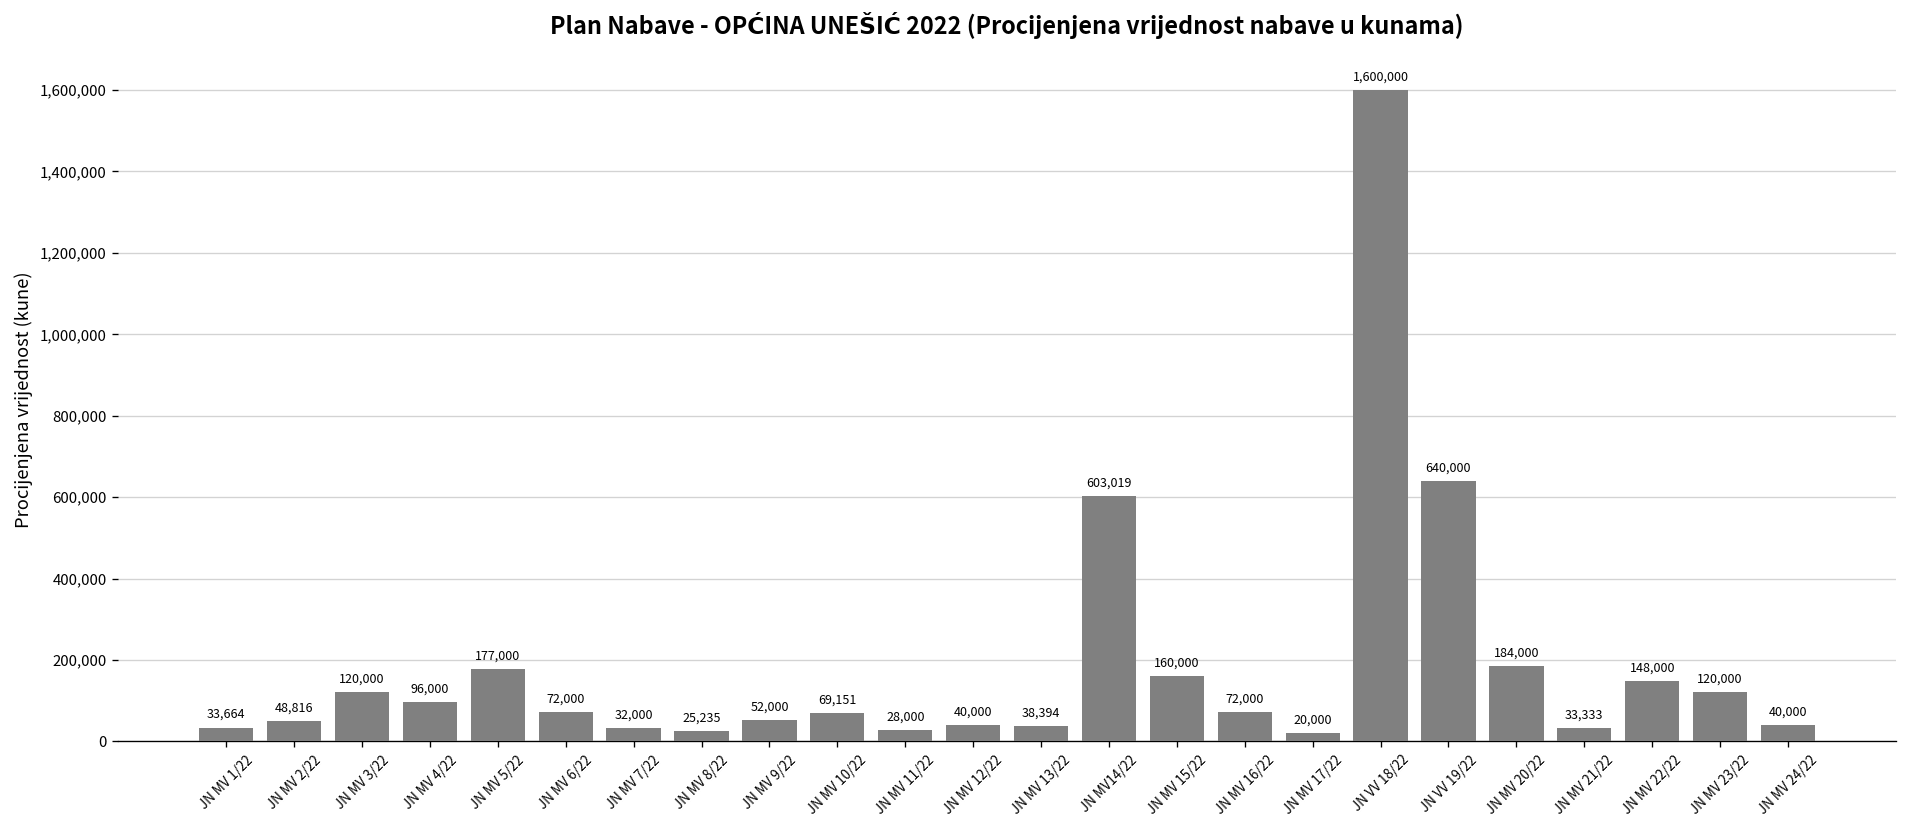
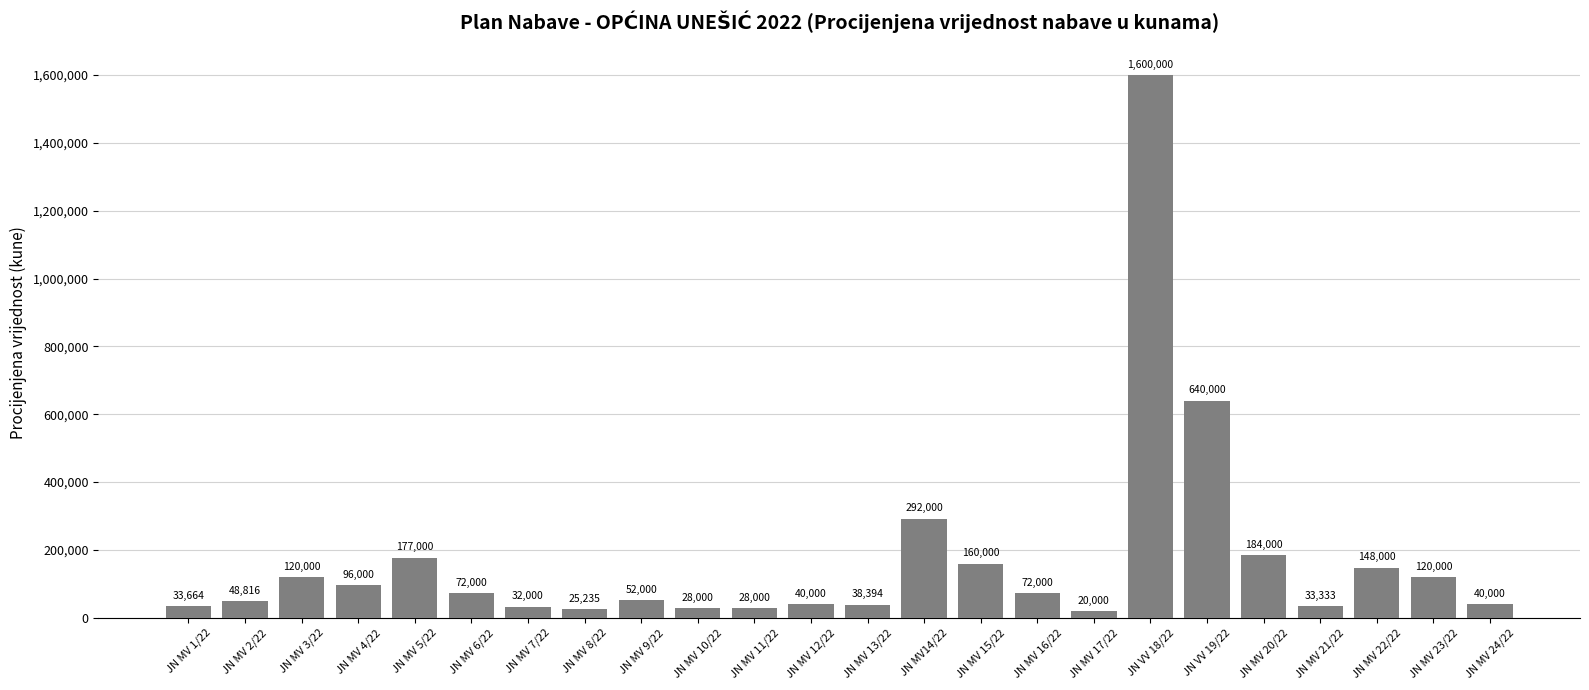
JN MV 10/22: 69,151 -> 28,000
JN MV14/22: 603,019 -> 292,000
